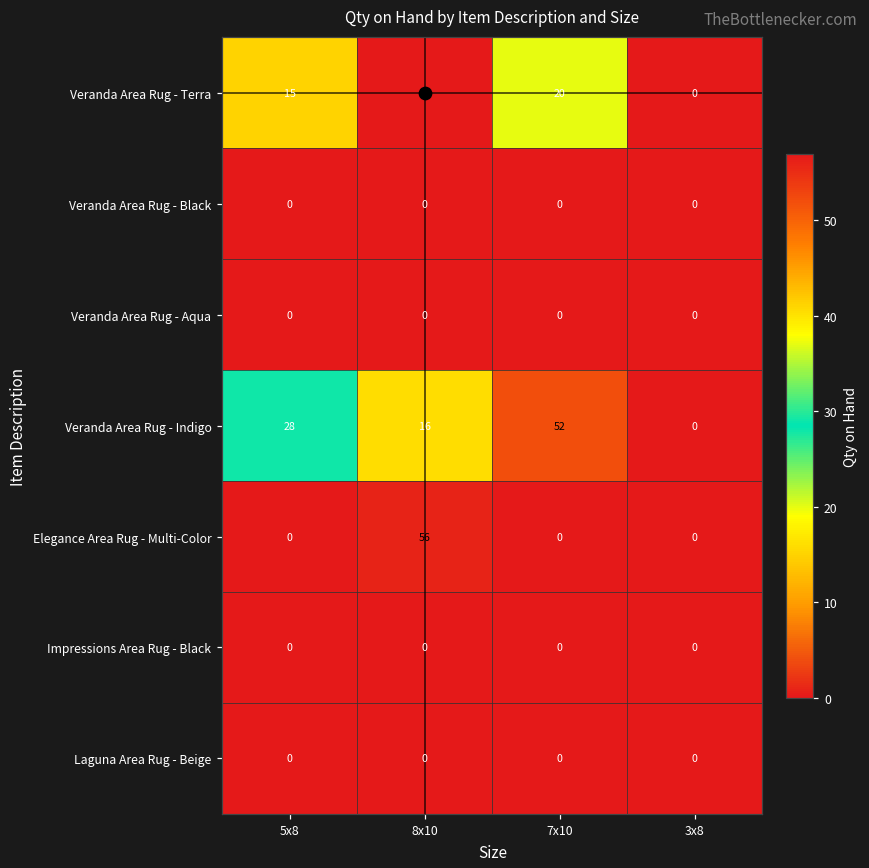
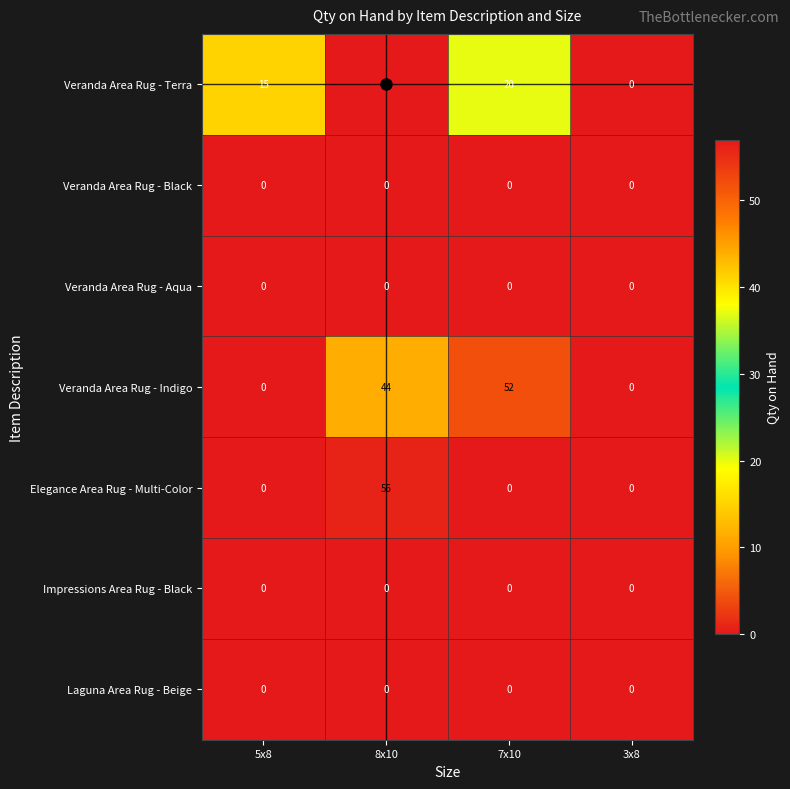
Veranda Area Rug - Indigo, 5x8: 28 -> 0
Veranda Area Rug - Indigo, 8x10: 16 -> 44
